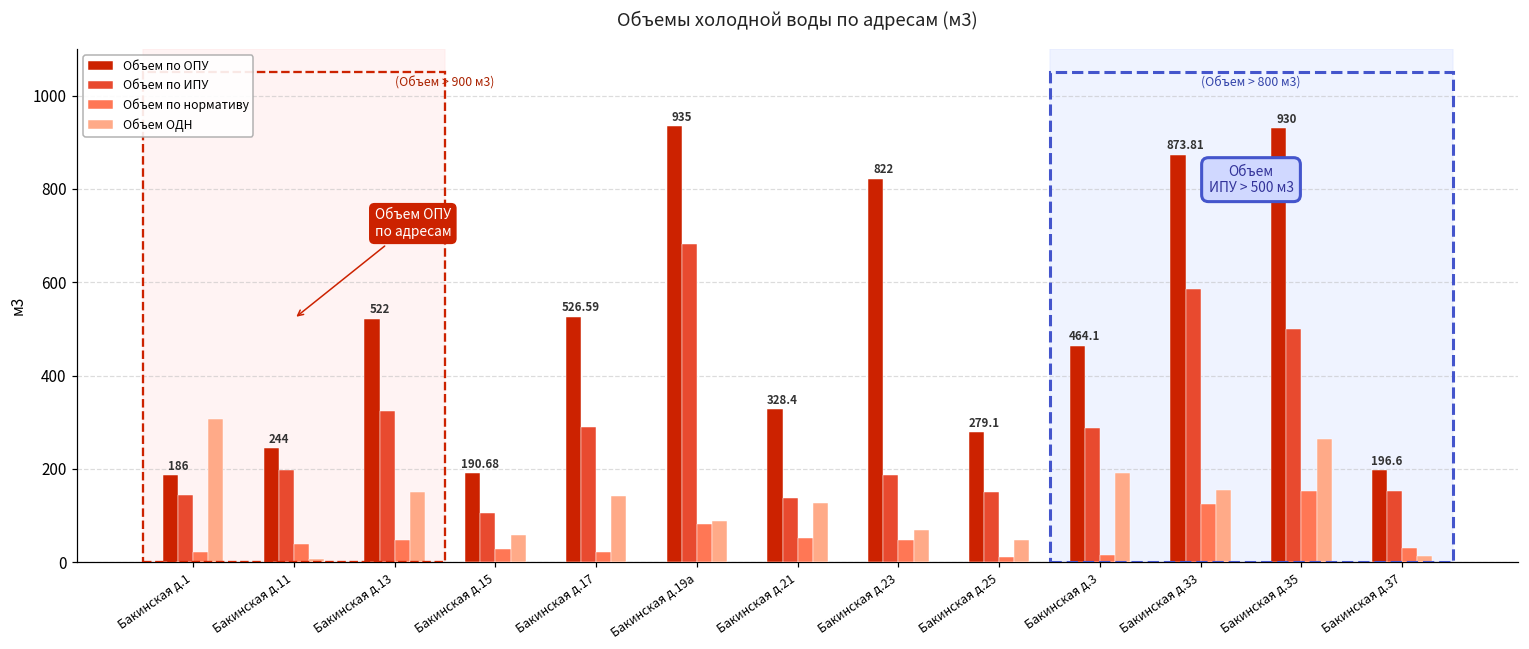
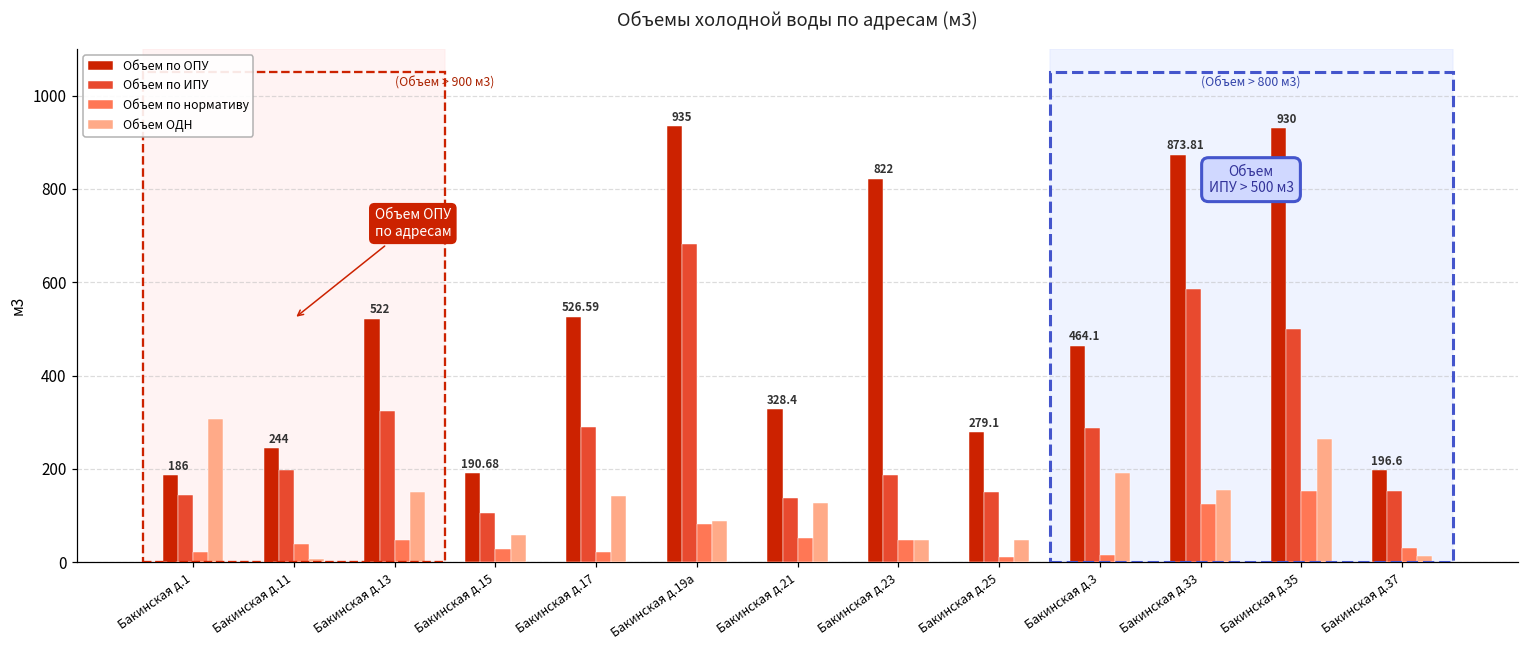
Объем ОДН, Бакинская д.23: 70 -> 50
